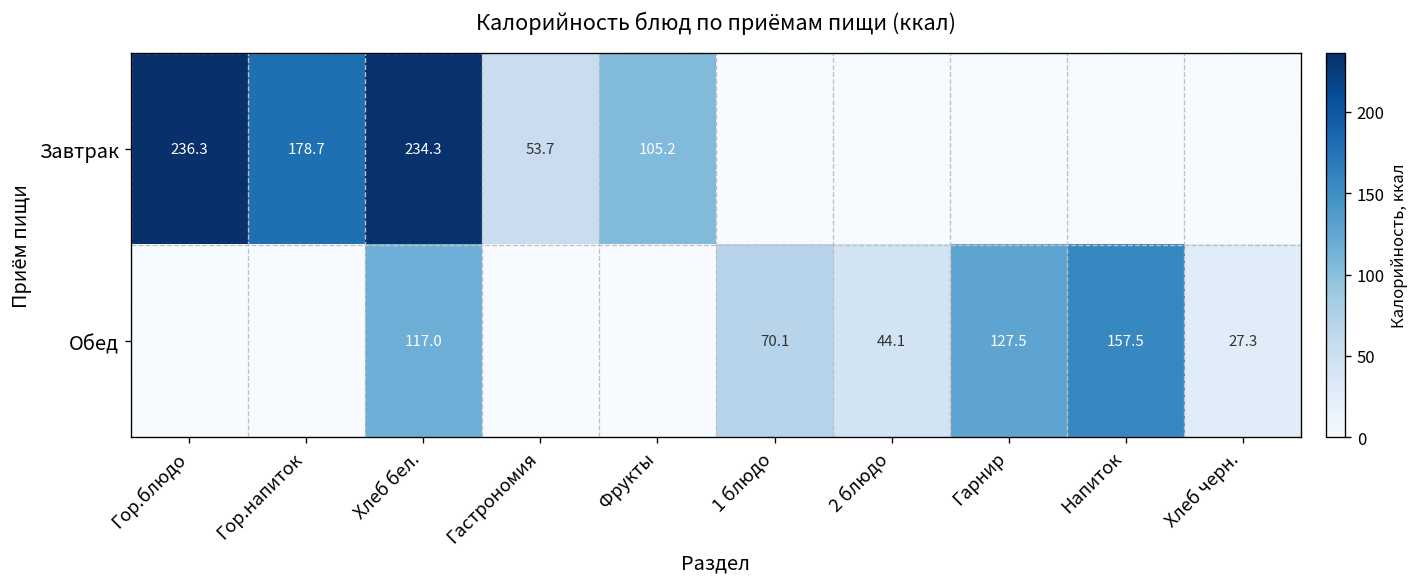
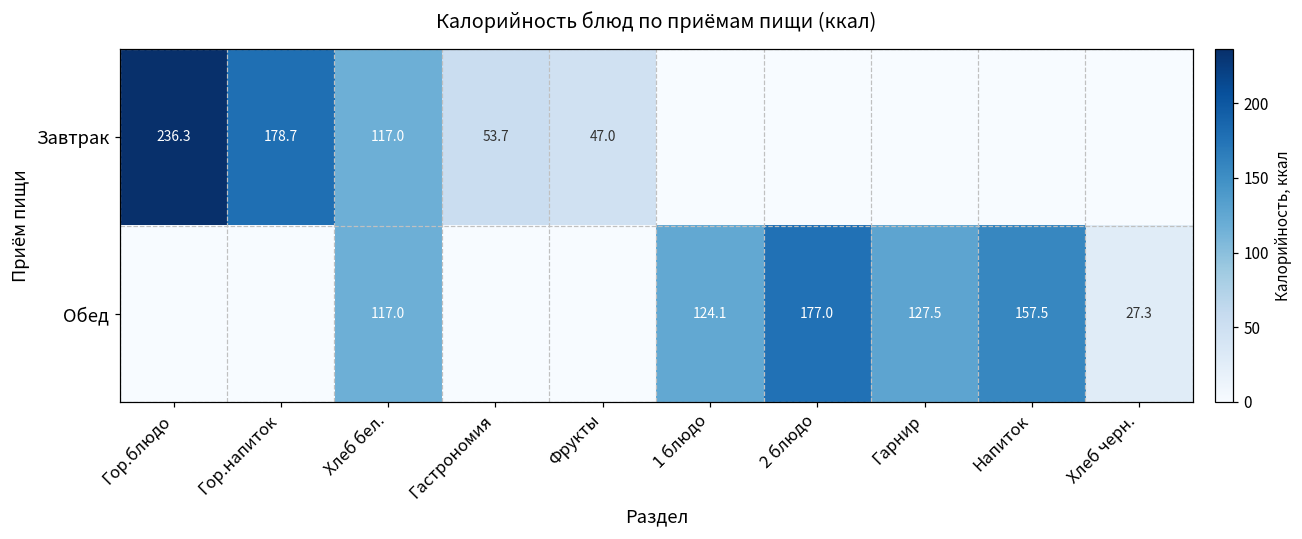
Завтрак, Хлеб бел.: 234.3 -> 117.0
Завтрак, Фрукты: 105.2 -> 47.0
Обед, 1 блюдо: 70.1 -> 124.1
Обед, 2 блюдо: 44.1 -> 177.0
